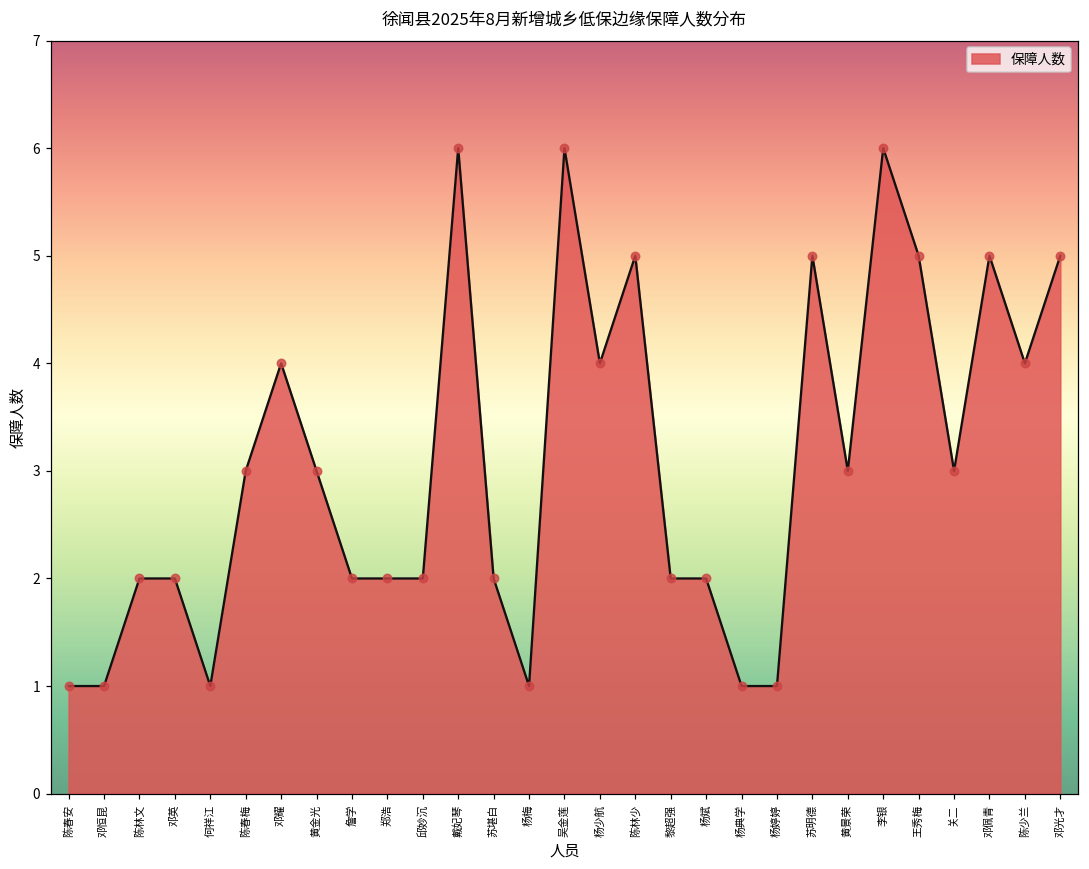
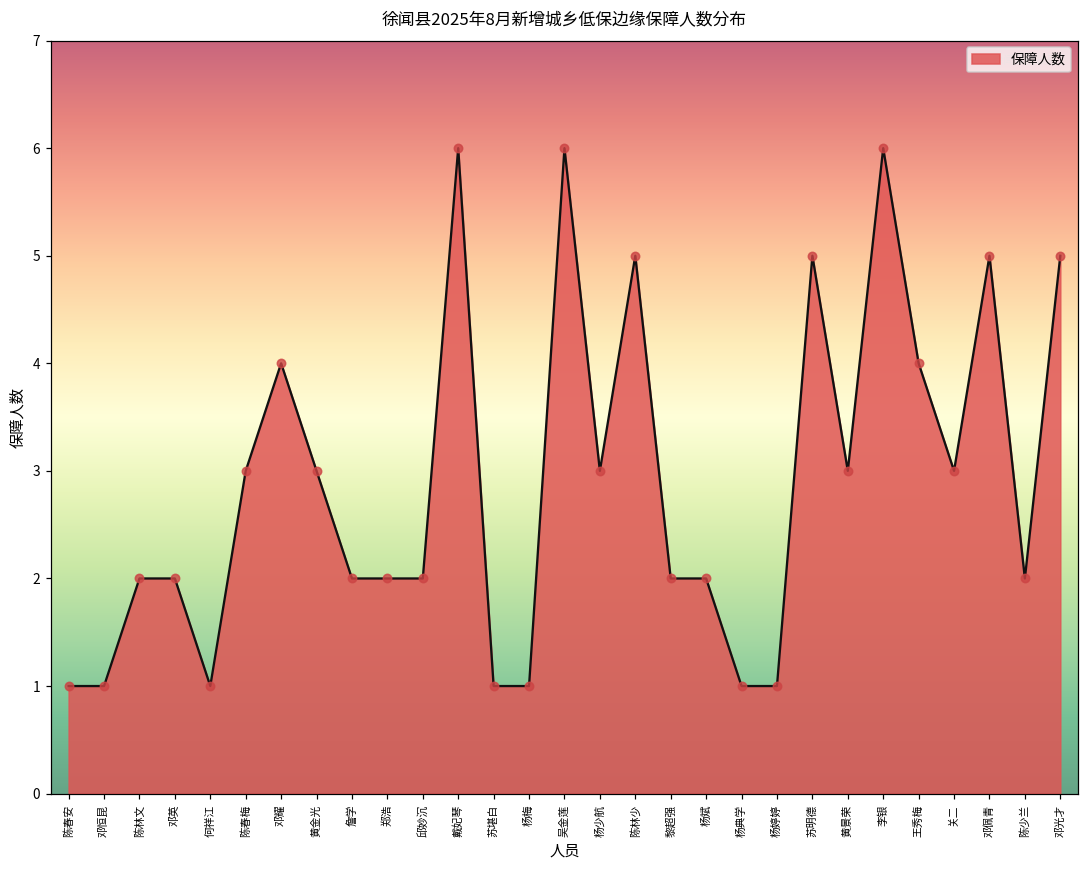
苏堪白: 2 -> 1
杨少航: 4 -> 3
王秀梅: 5 -> 4
陈少兰: 4 -> 2
